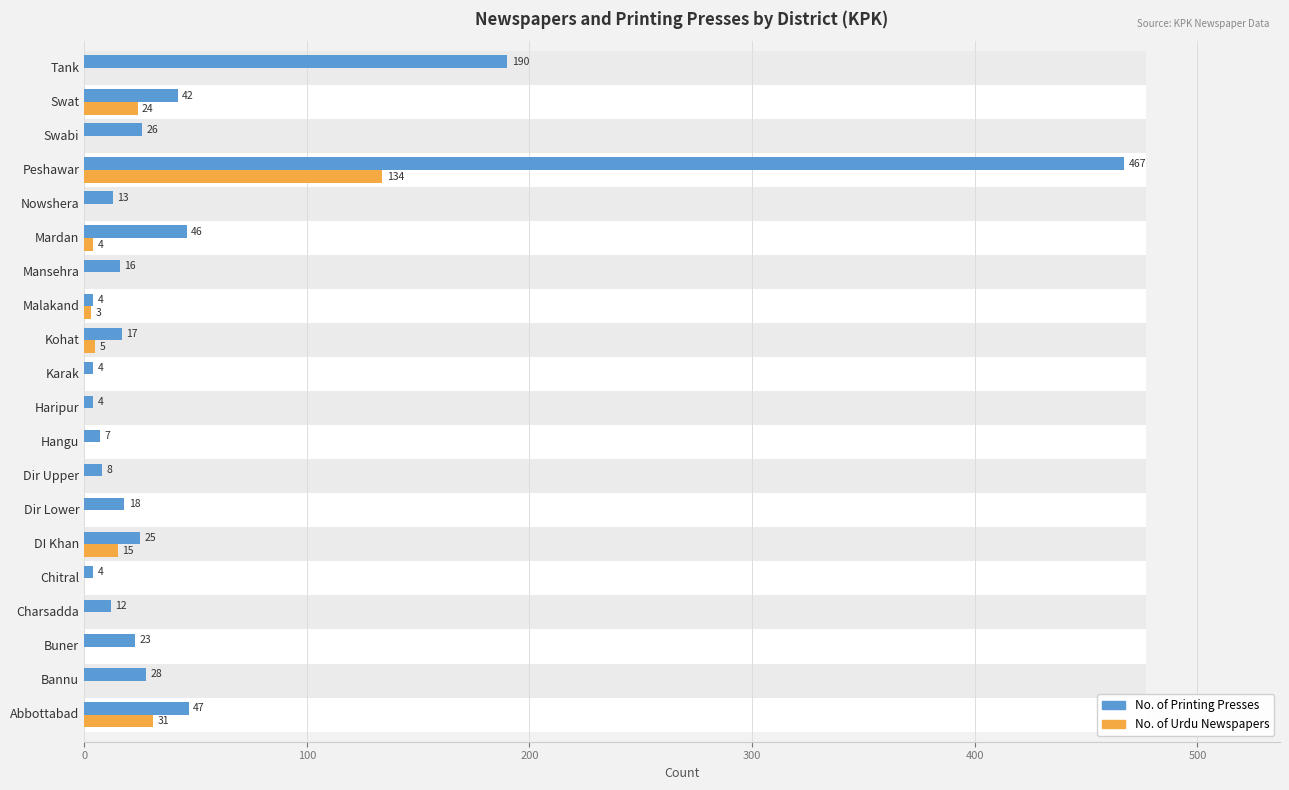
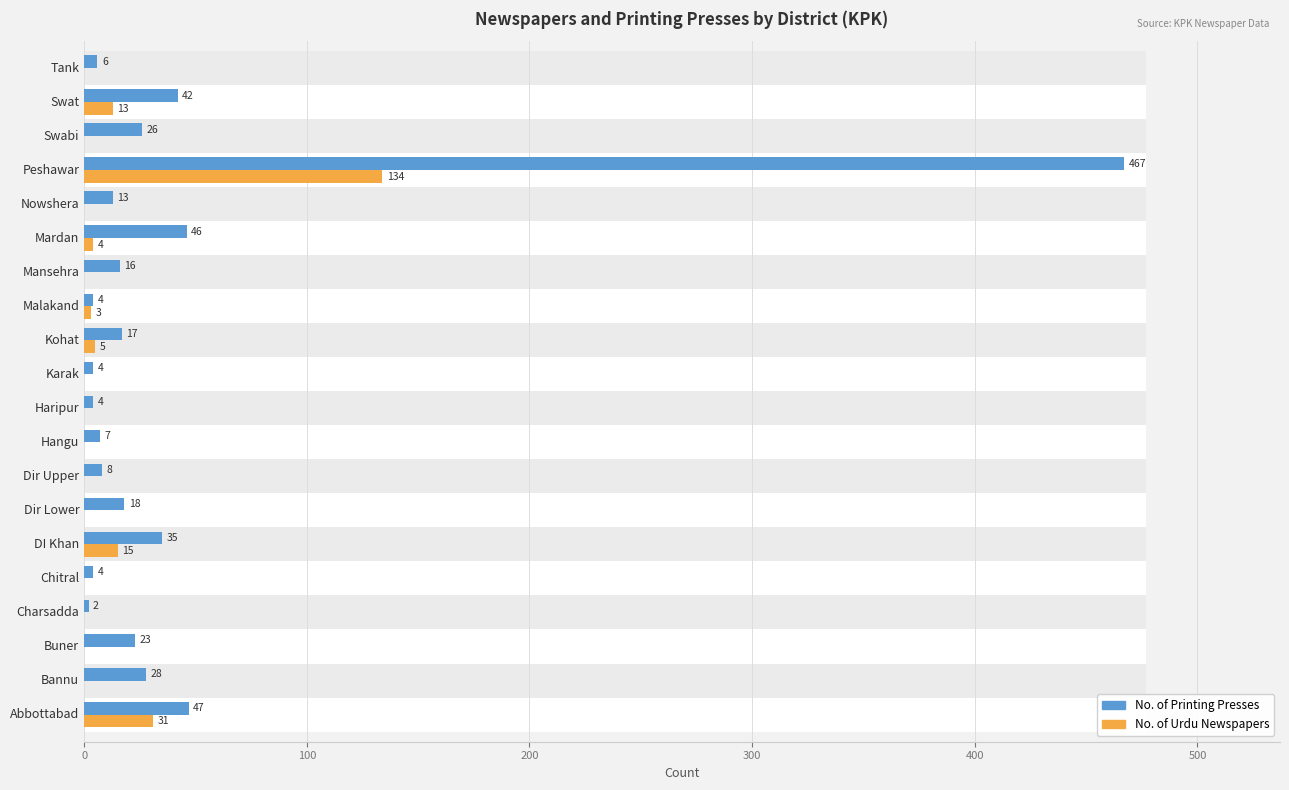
No. of Printing Presses, Tank: 190 -> 6
No. of Urdu Newspapers, Swat: 24 -> 13
No. of Printing Presses, DI Khan: 25 -> 35
No. of Printing Presses, Charsadda: 12 -> 2
